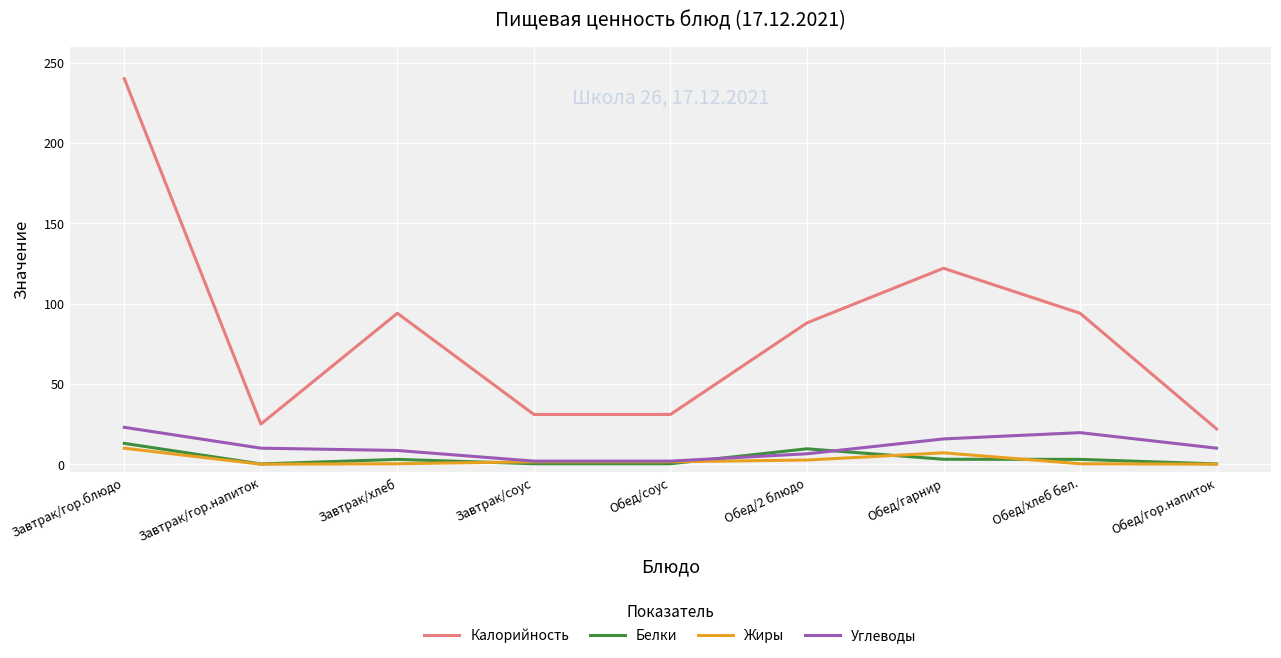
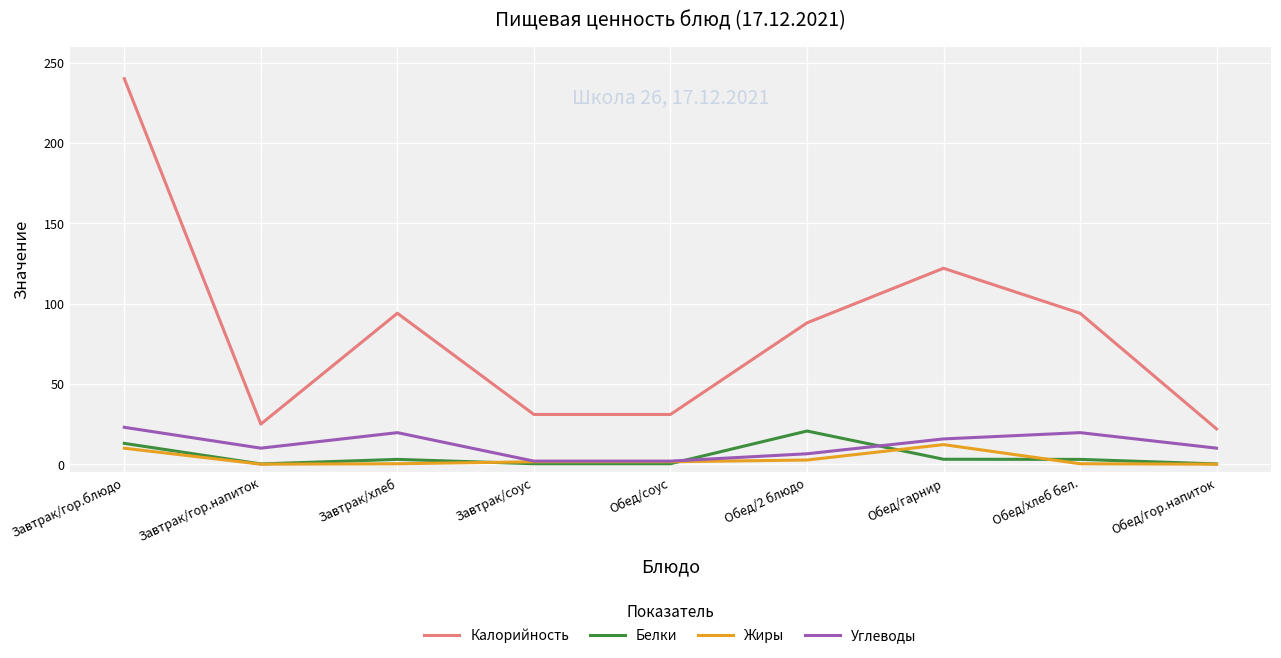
Углеводы, Завтрак/хлеб: 9 -> 20
Белки, Обед/2 блюдо: 10 -> 21
Жиры, Обед/гарнир: 7 -> 12
